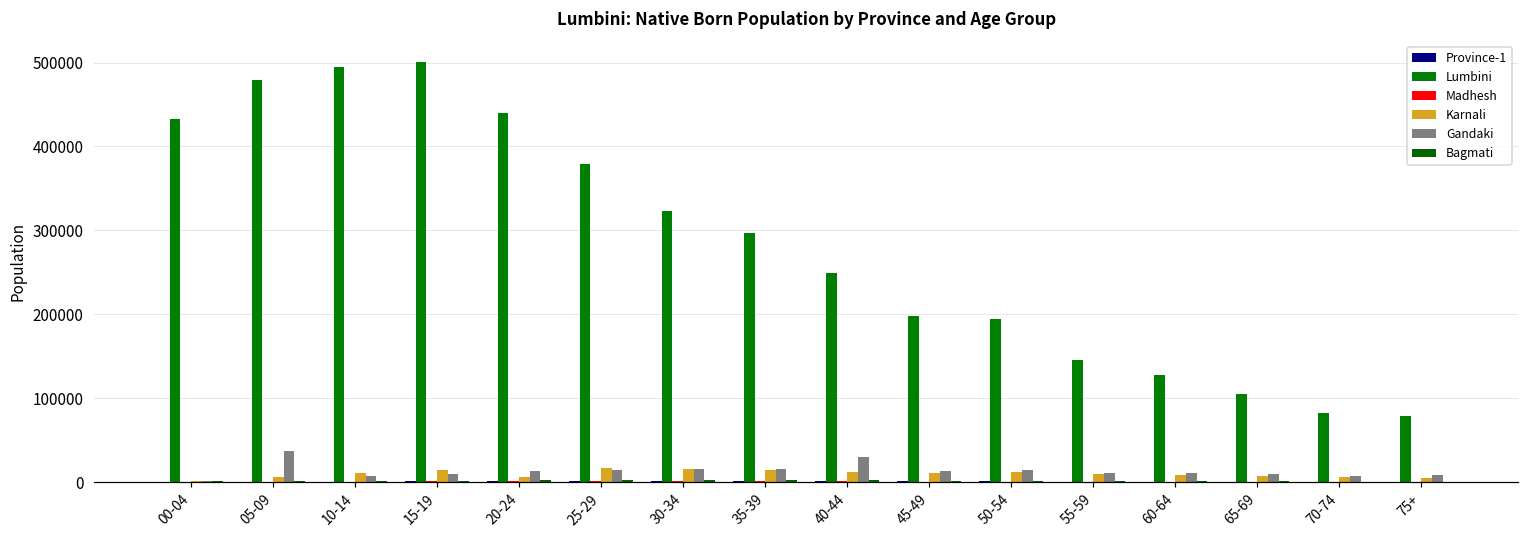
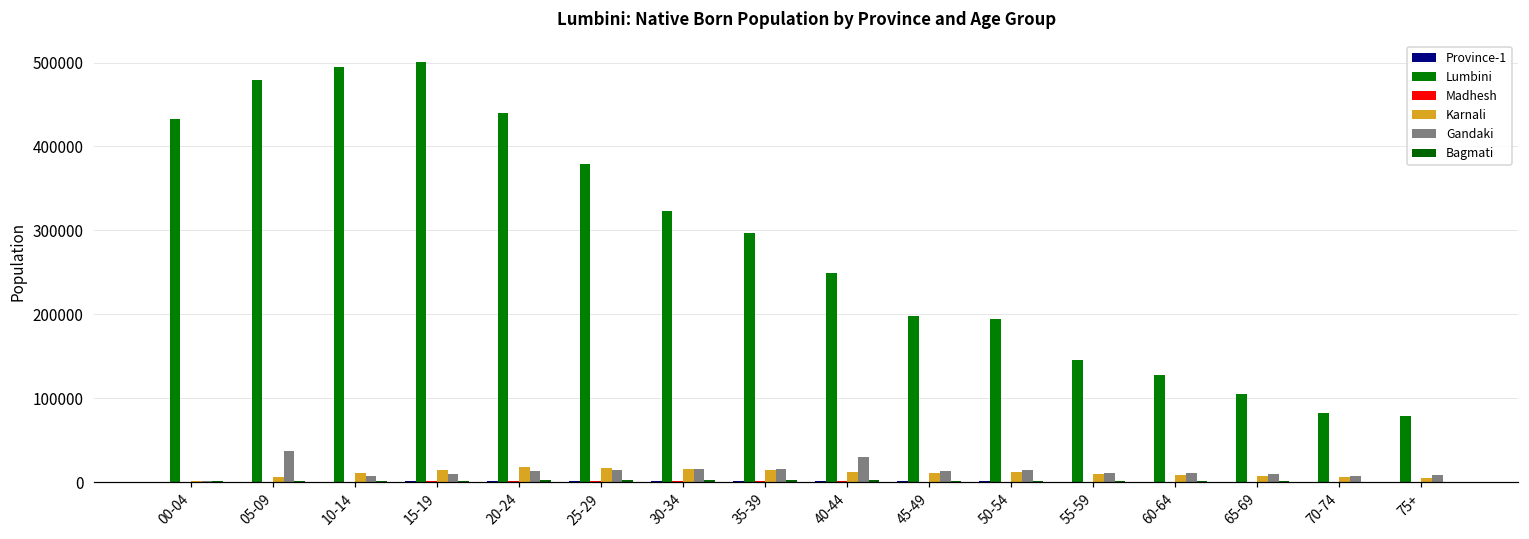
Karnali, 20-24: 10000 -> 20000
